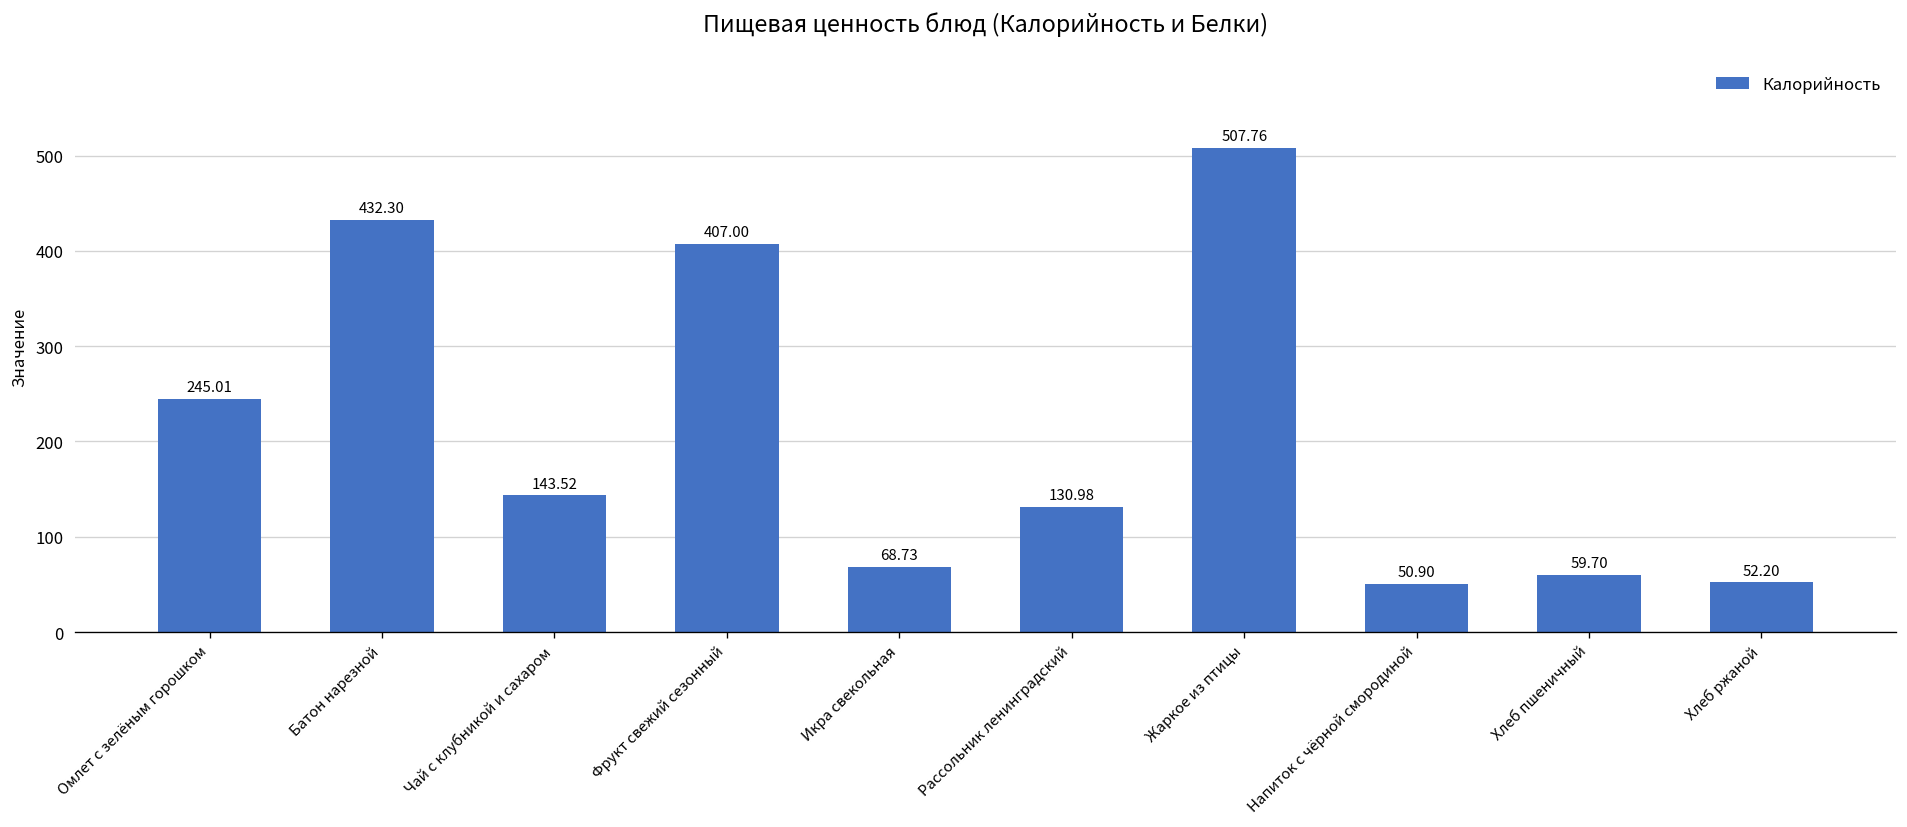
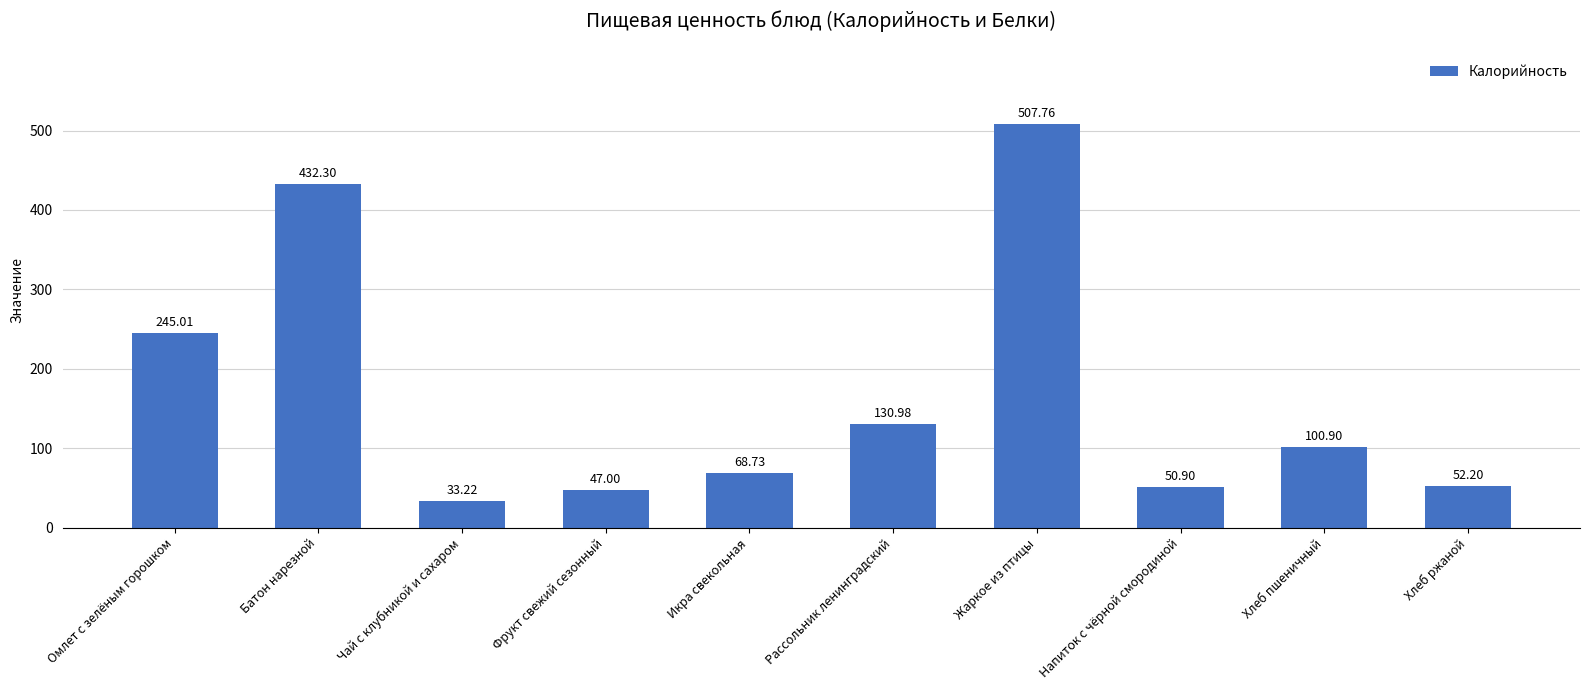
Чай с клубникой и сахаром: 143.52 -> 33.22
Фрукт свежий сезонный: 407.00 -> 47.00
Хлеб пшеничный: 59.70 -> 100.90
